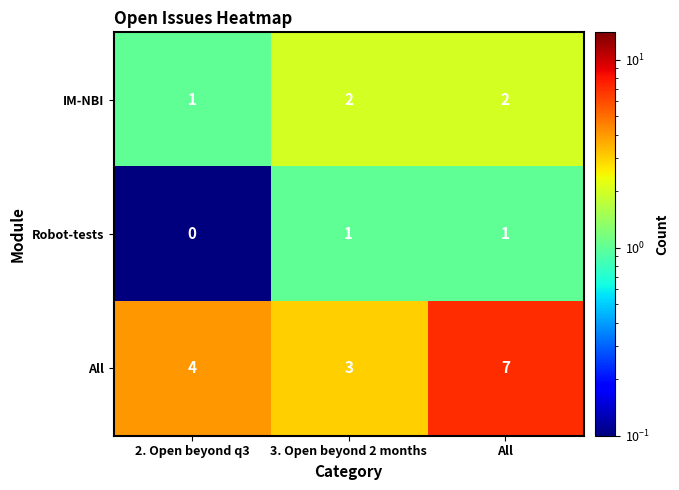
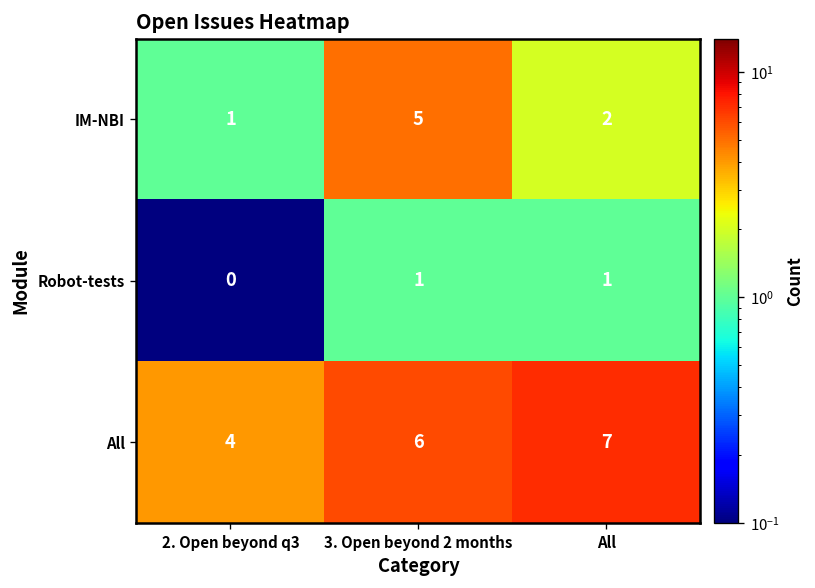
IM-NBI, 3. Open beyond 2 months: 2 -> 5
All, 3. Open beyond 2 months: 3 -> 6
